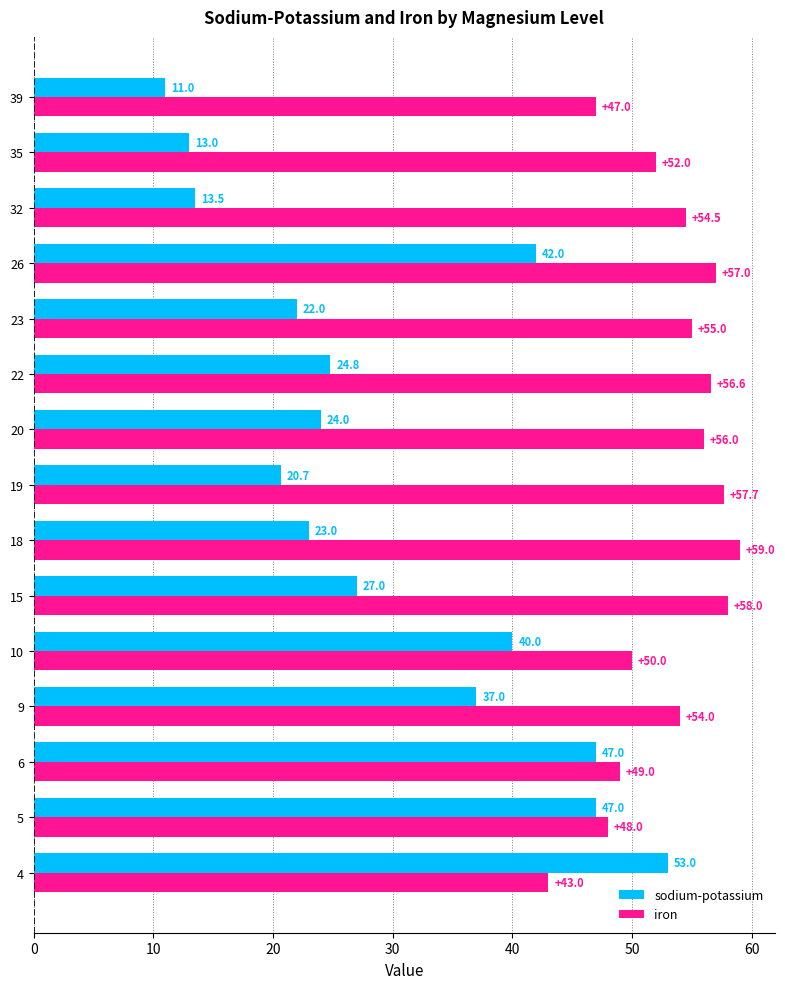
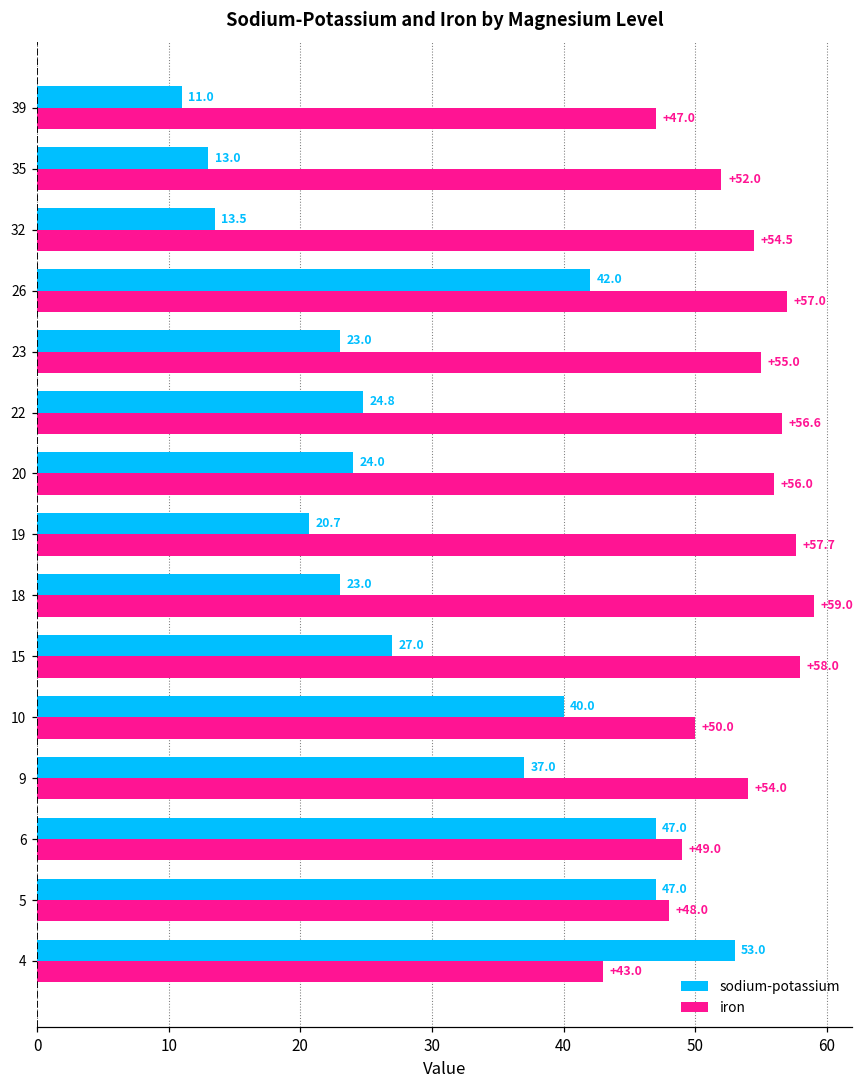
sodium-potassium, 23: 22.0 -> 23.0
